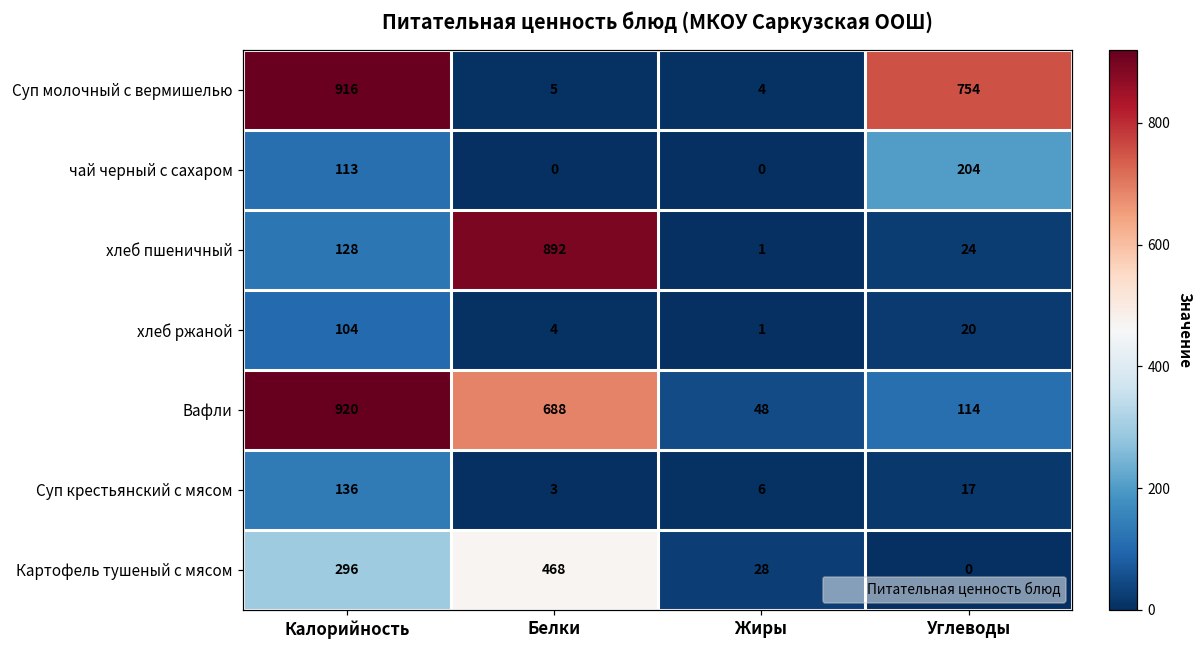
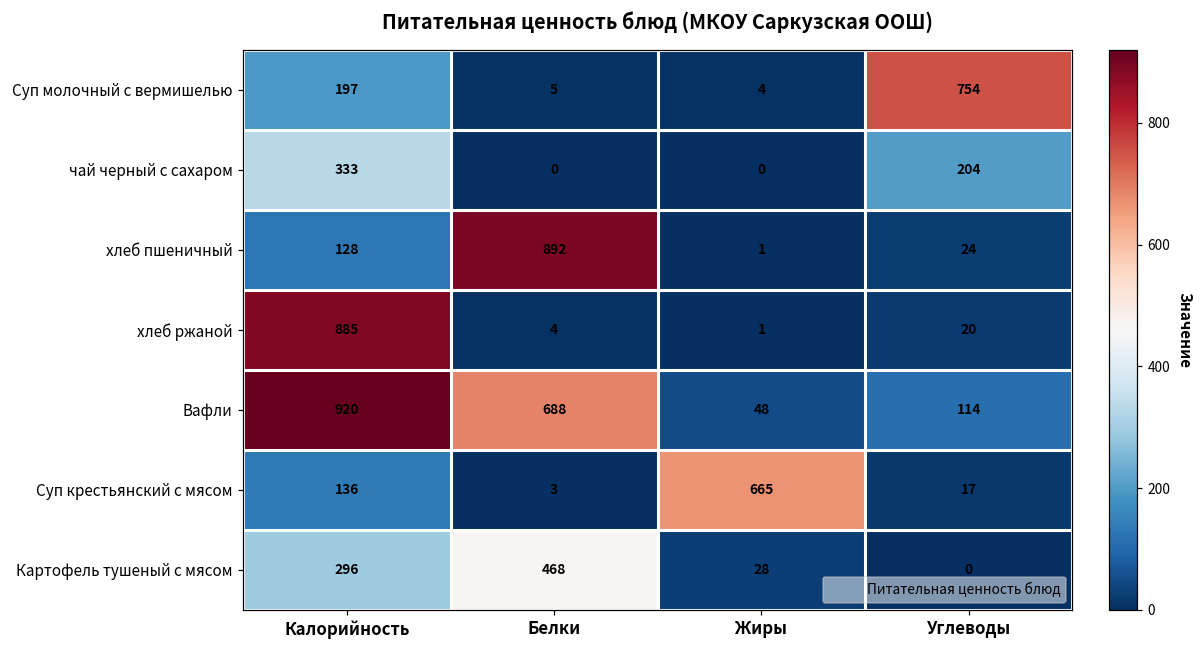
Суп молочный с вермишелью, Калорийность: 916 -> 197
чай черный с сахаром, Калорийность: 113 -> 333
хлеб ржаной, Калорийность: 104 -> 885
Суп крестьянский с мясом, Жиры: 6 -> 665
